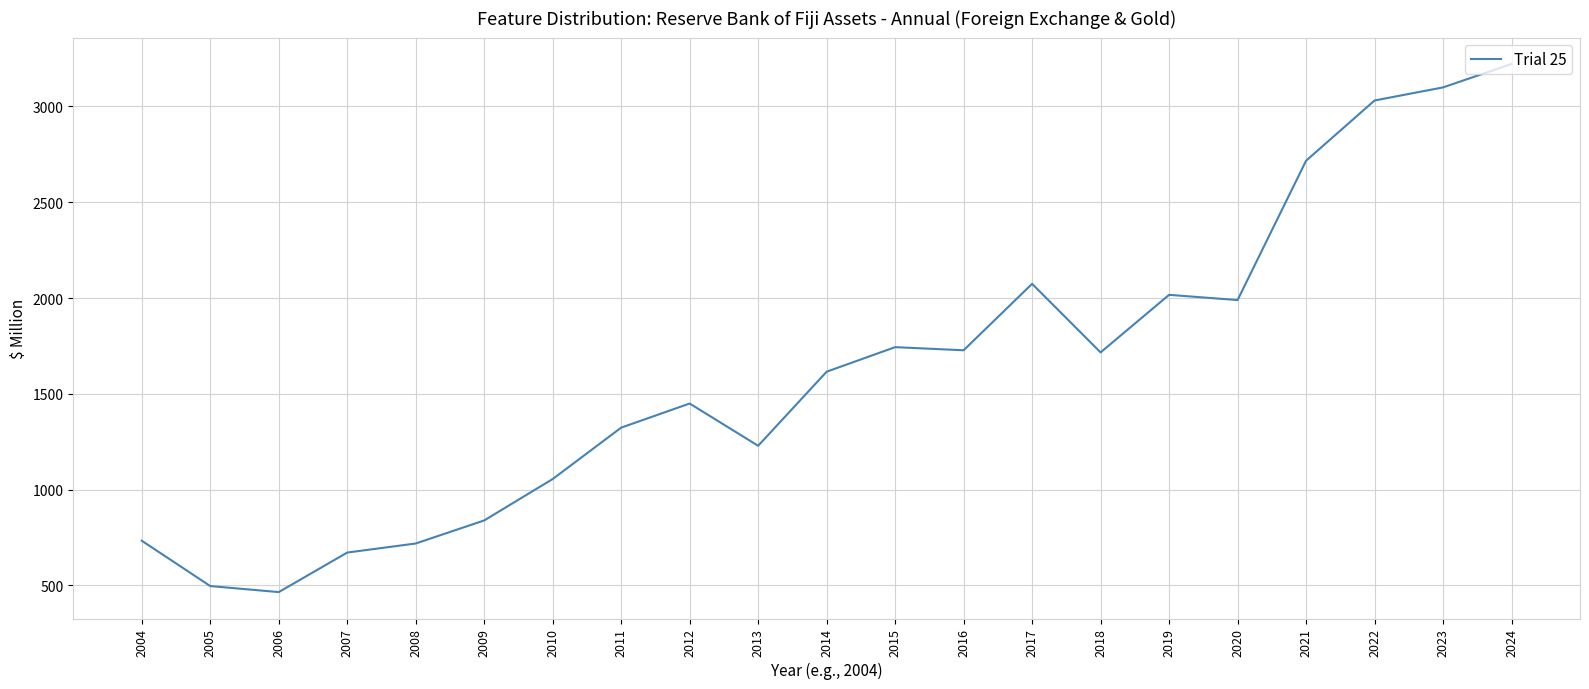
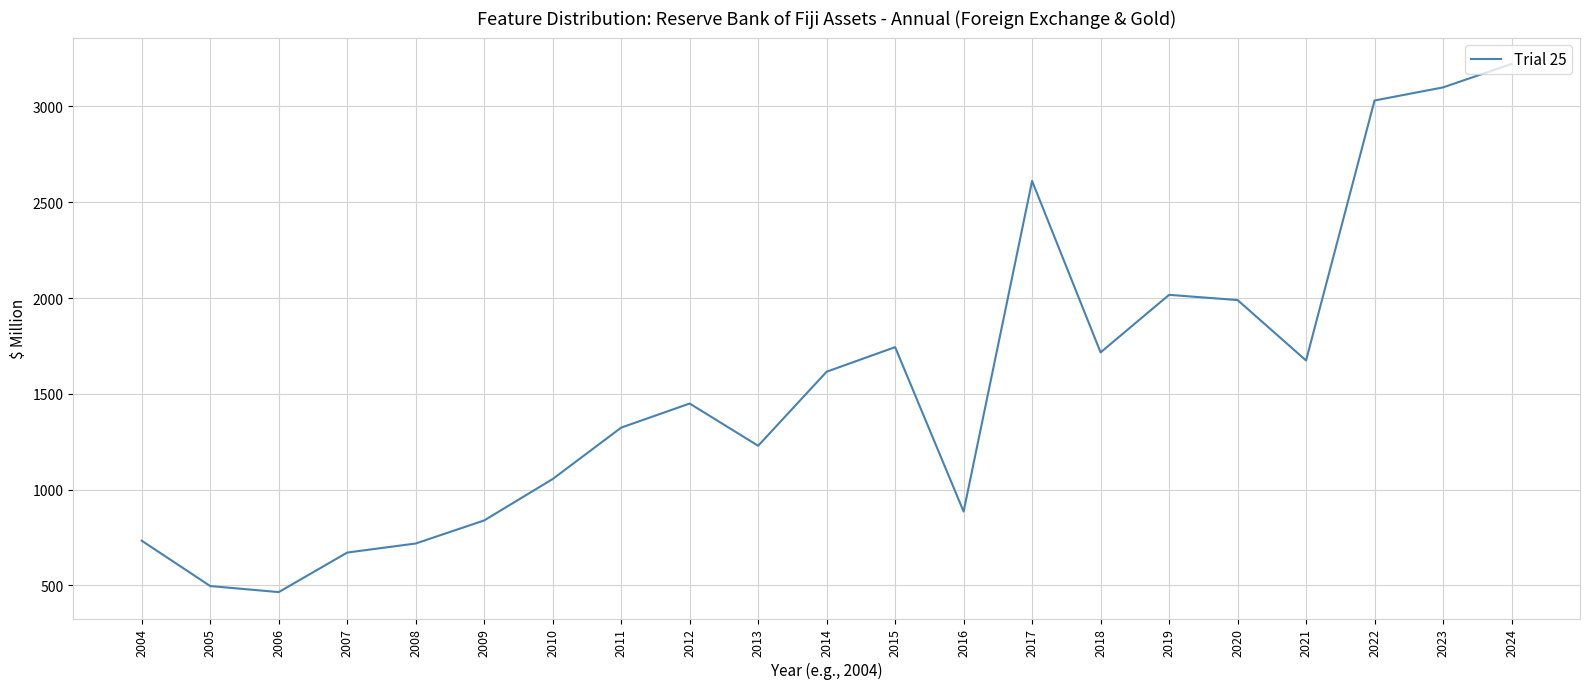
2016: 1730 -> 890
2017: 2070 -> 2610
2021: 2720 -> 1670
